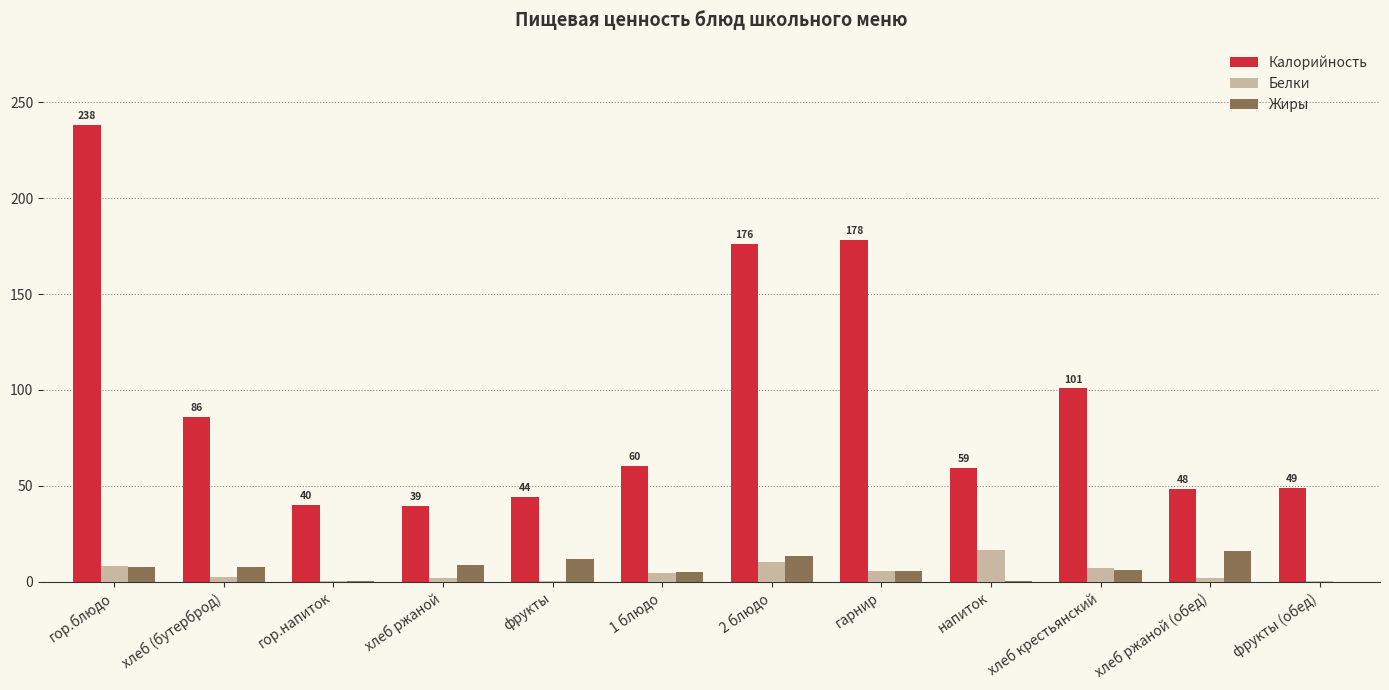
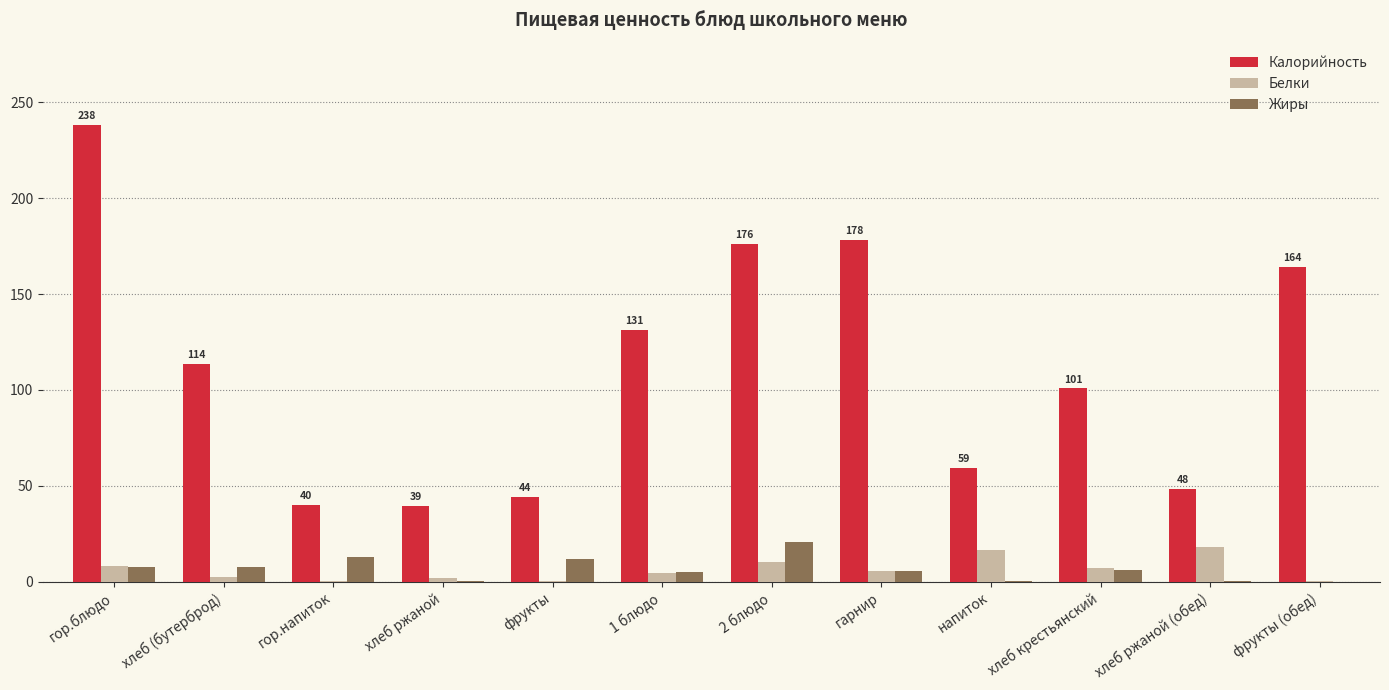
Калорийность, хлеб (бутерброд): 86 -> 114
Жиры, гор.напиток: 0 -> 13
Жиры, хлеб ржаной: 9 -> 0
Калорийность, 1 блюдо: 60 -> 131
Жиры, 2 блюдо: 14 -> 21
Белки, хлеб ржаной (обед): 2 -> 18
Жиры, хлеб ржаной (обед): 16 -> 0
Калорийность, фрукты (обед): 49 -> 164
